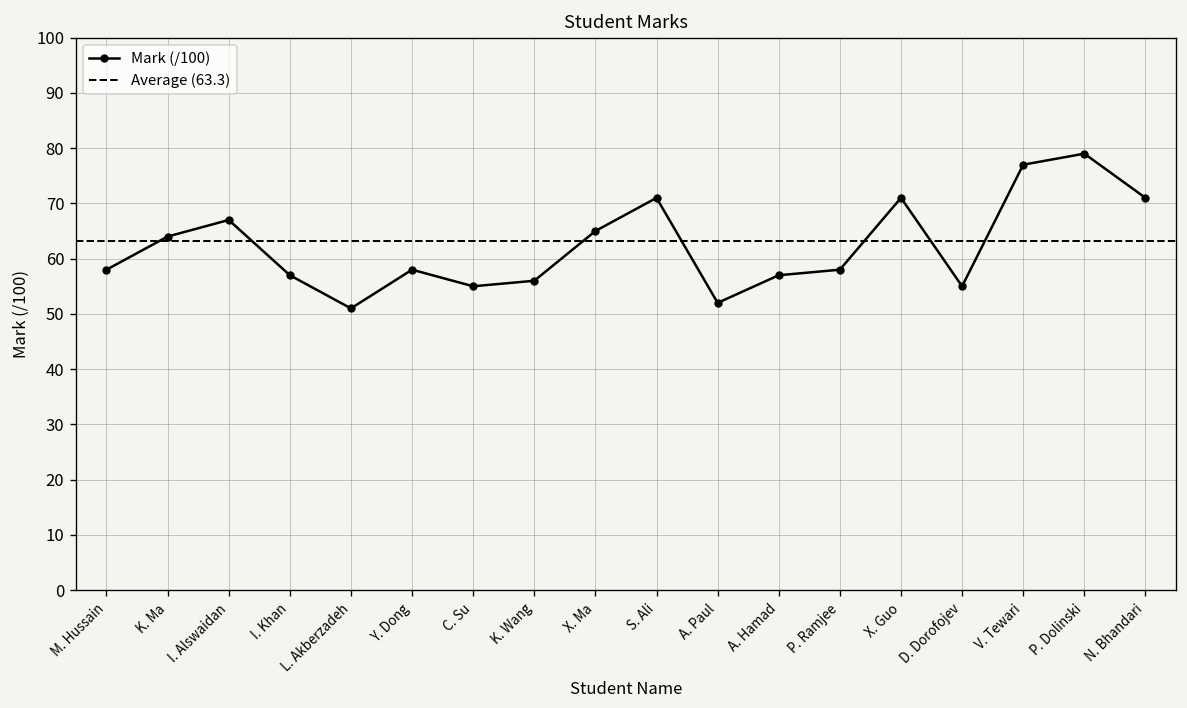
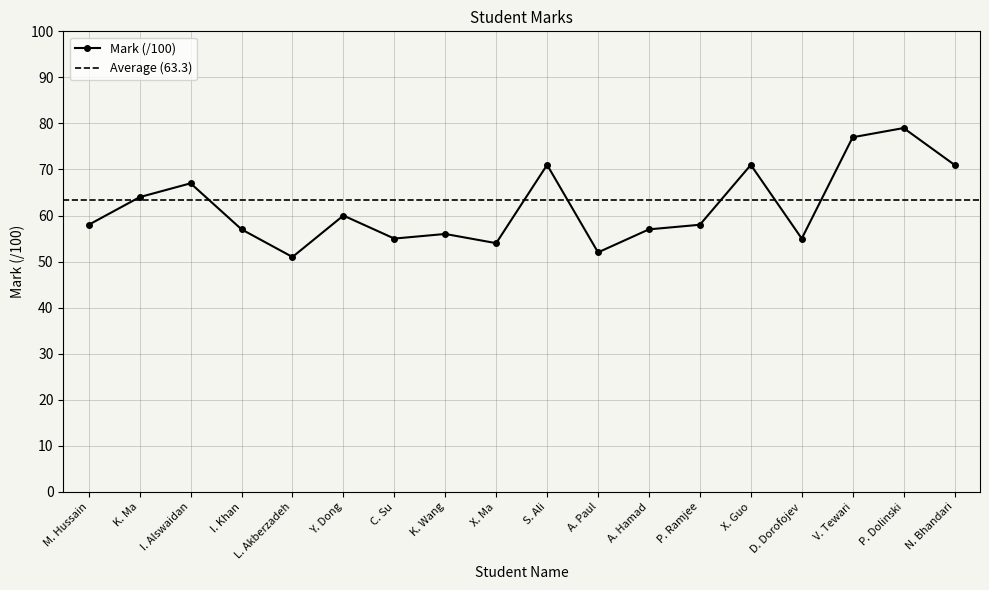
Y. Dong: 58 -> 60
X. Ma: 65 -> 54
